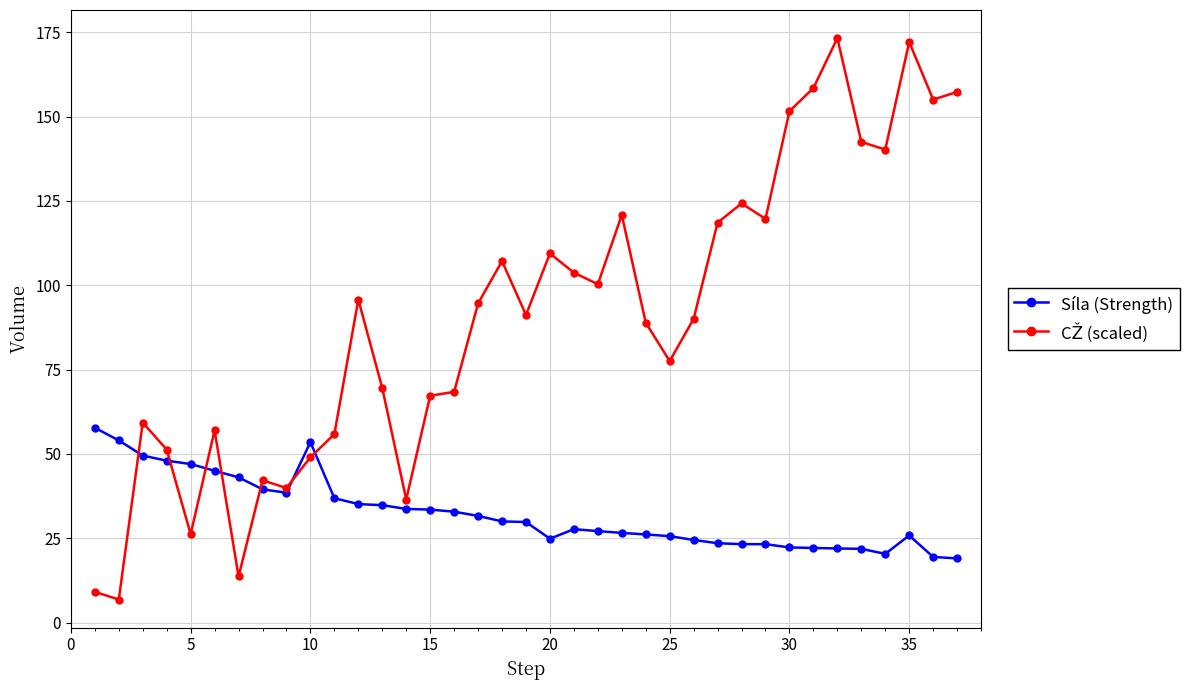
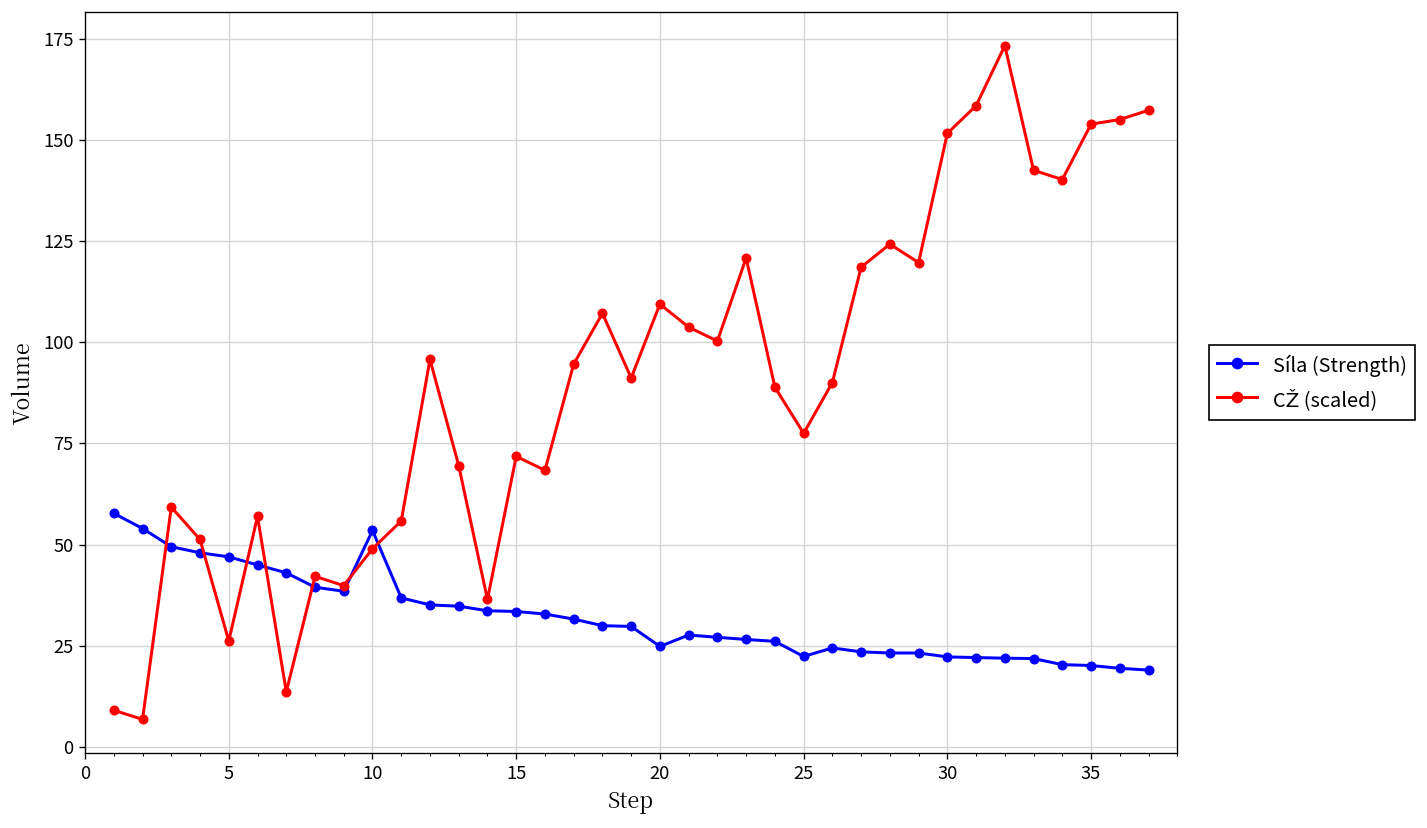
CŽ (scaled), 15: 67 -> 72
Síla (Strength), 25: 26 -> 22
Síla (Strength), 35: 26 -> 20
CŽ (scaled), 35: 172 -> 154
